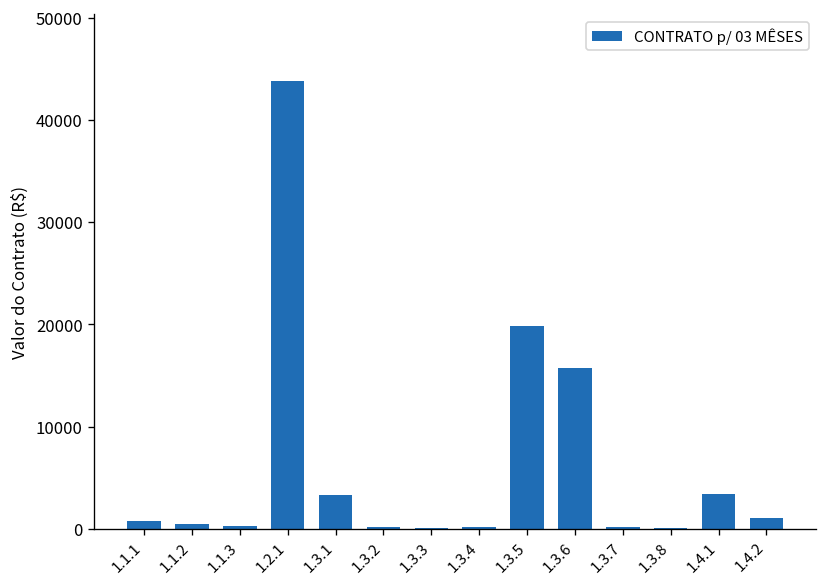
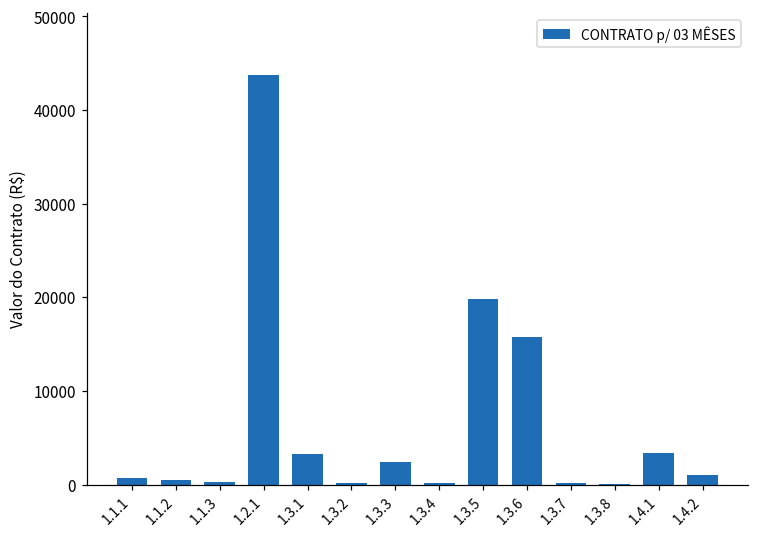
1.3.3: 0 -> 2000
